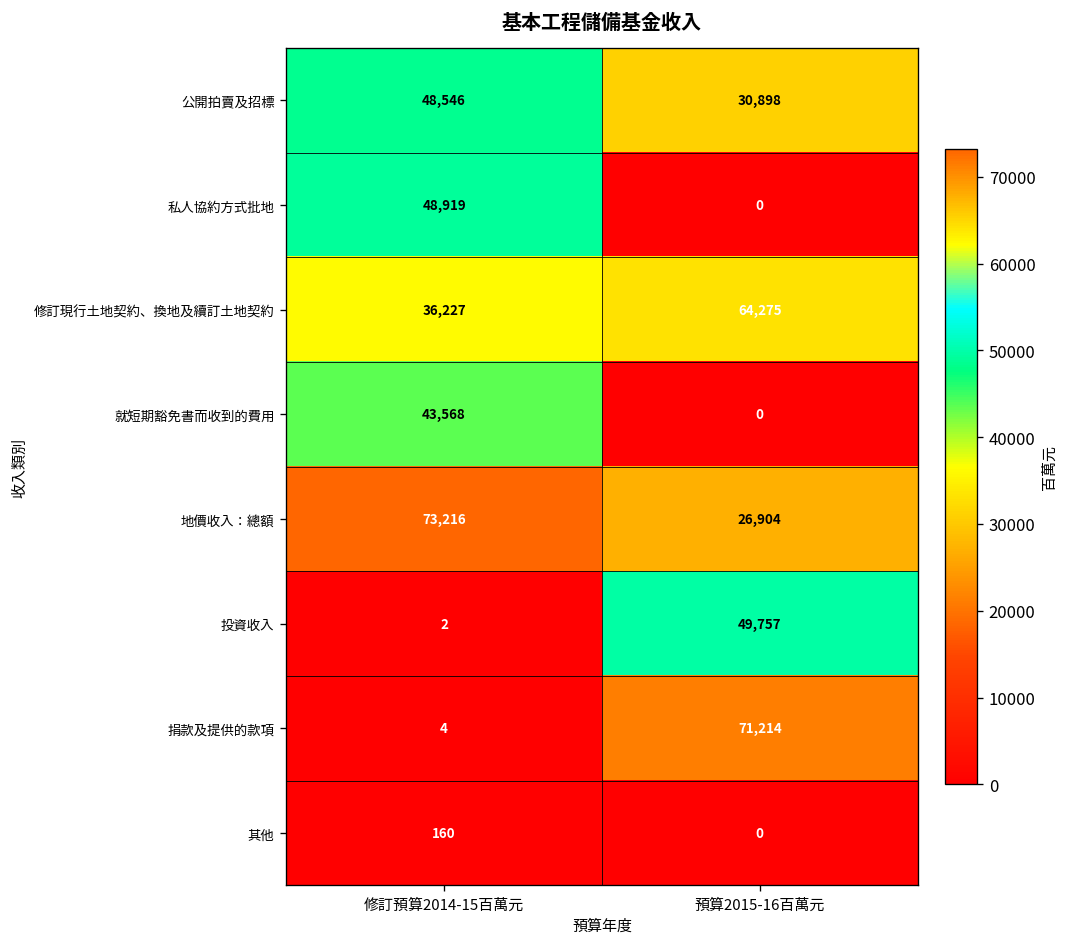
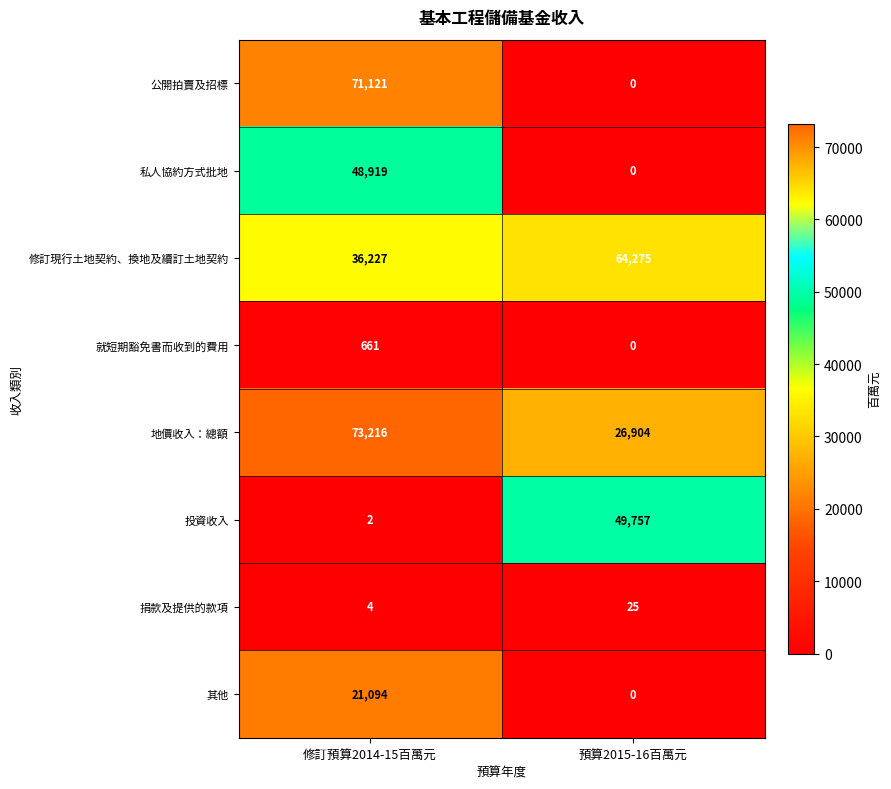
公開拍賣及招標, 修訂預算2014-15百萬元: 48,546 -> 71,121
公開拍賣及招標, 預算2015-16百萬元: 30,898 -> 0
就短期豁免書而收到的費用, 修訂預算2014-15百萬元: 43,568 -> 661
捐款及提供的款項, 預算2015-16百萬元: 71,214 -> 25
其他, 修訂預算2014-15百萬元: 160 -> 21,094
